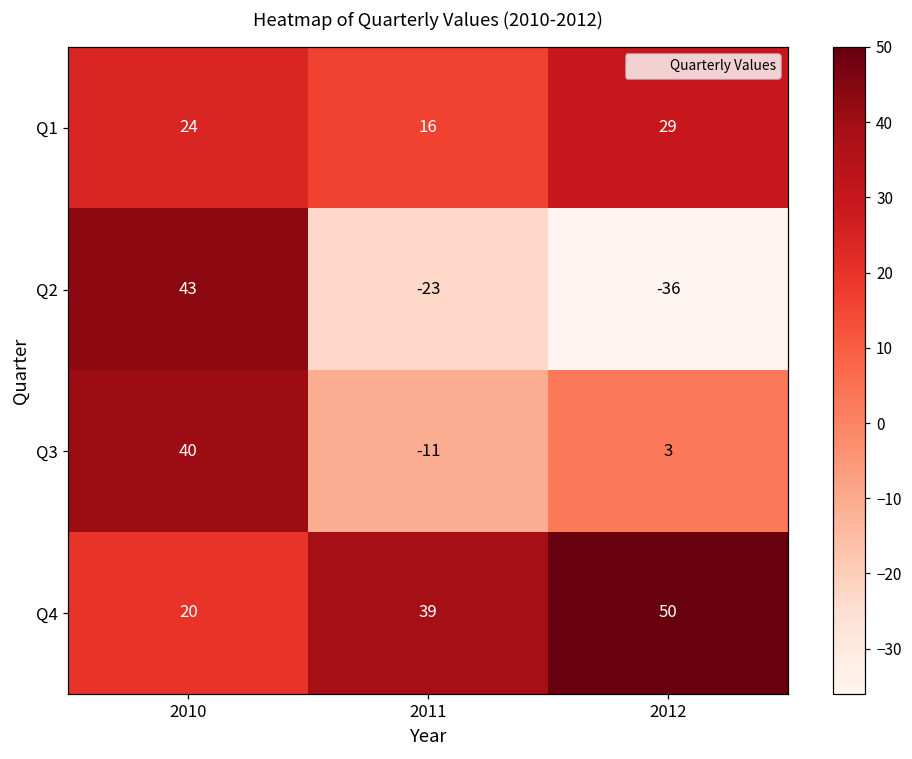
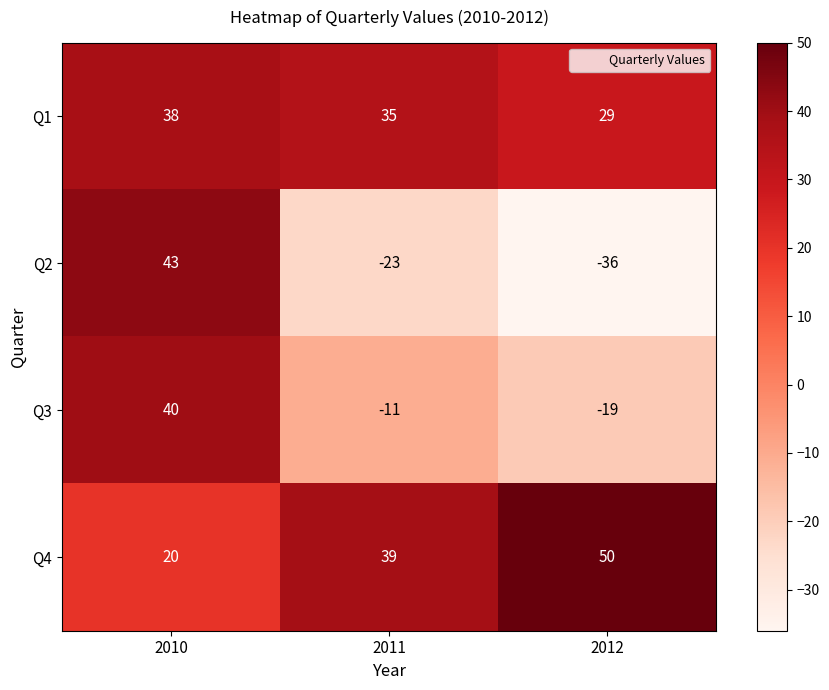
Q1, 2010: 24 -> 38
Q1, 2011: 16 -> 35
Q3, 2012: 3 -> -19
